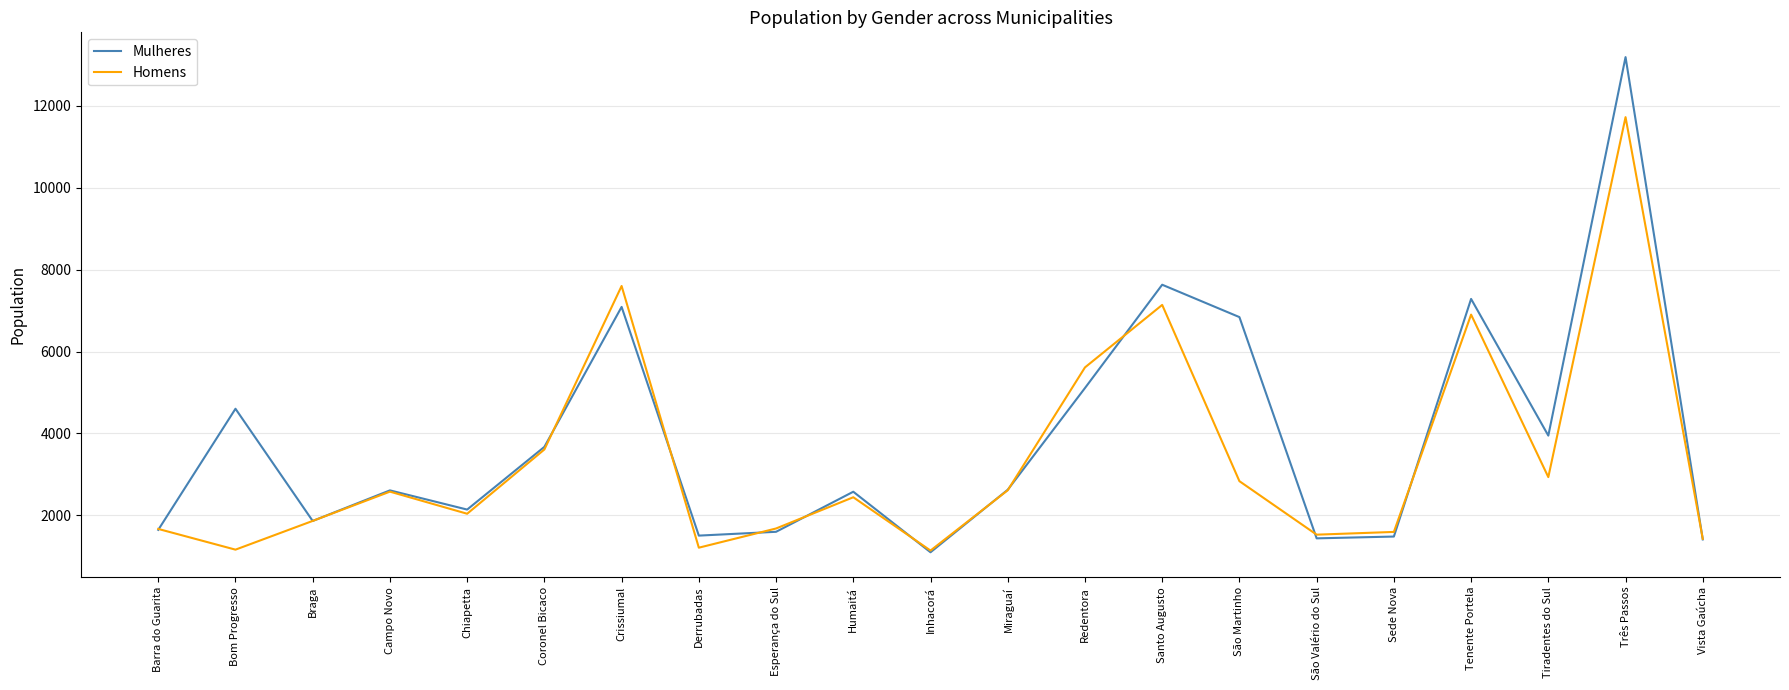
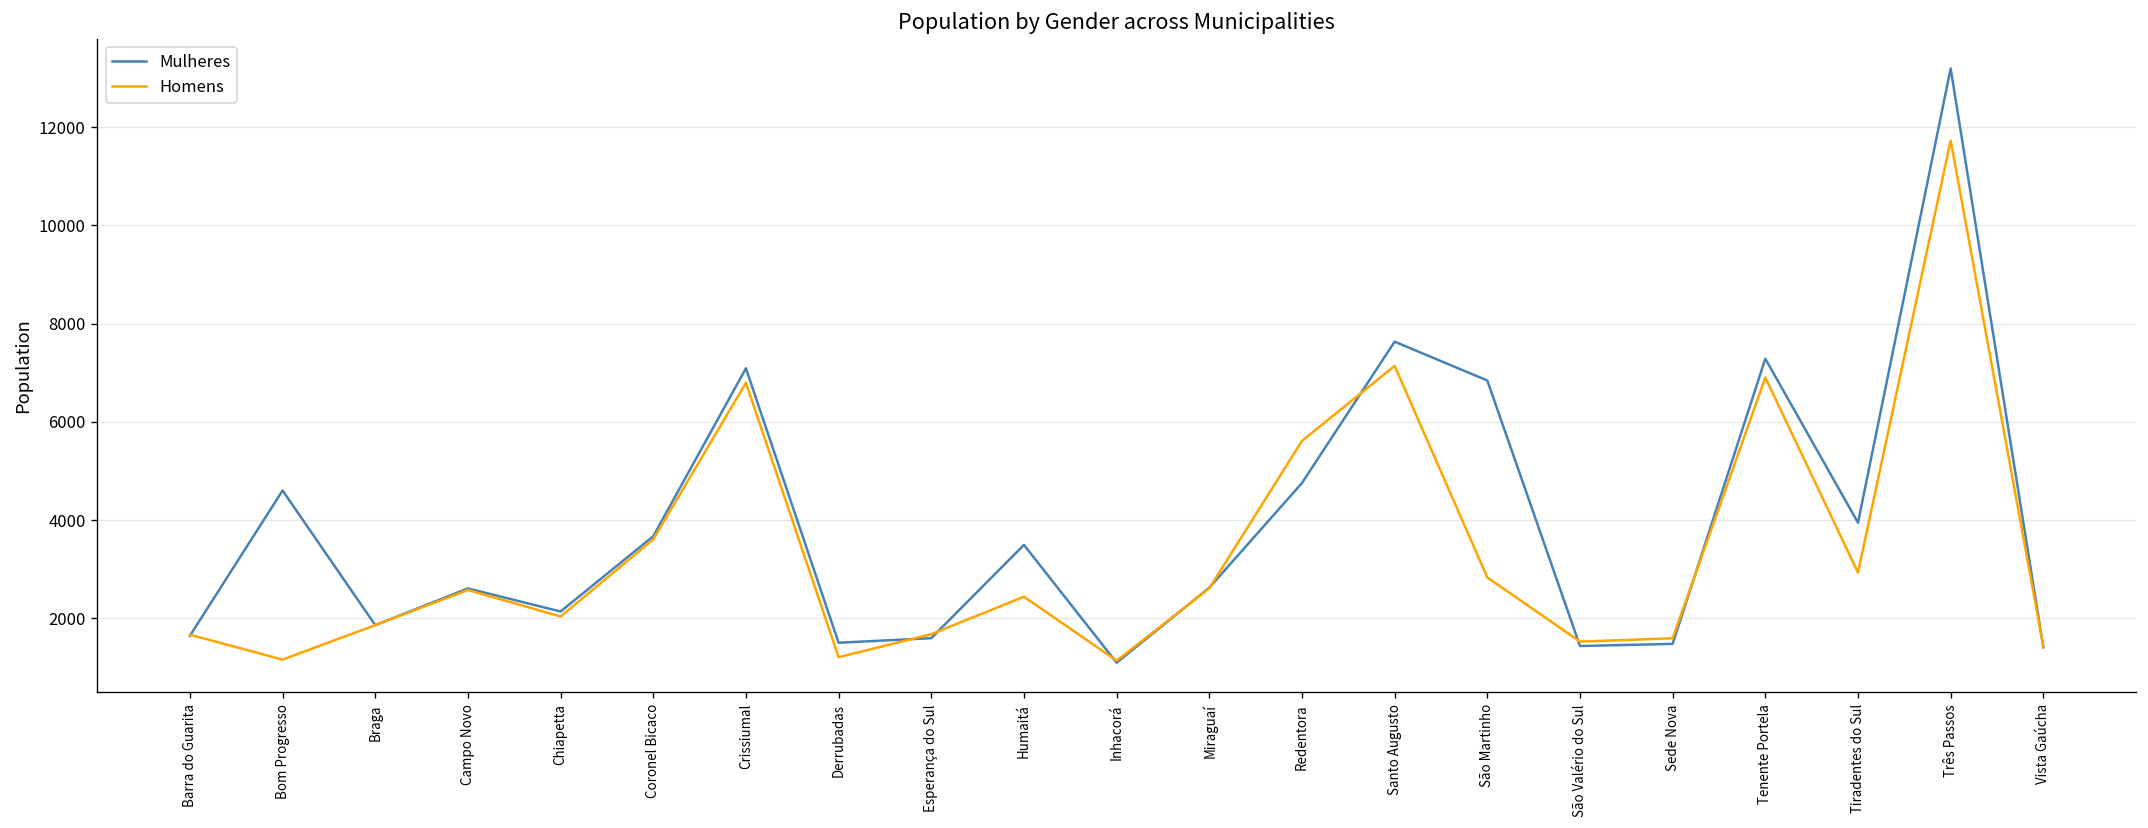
Homens, Crissiumal: 7600 -> 6800
Mulheres, Humaitá: 2600 -> 3500
Mulheres, Redentora: 5100 -> 4800
